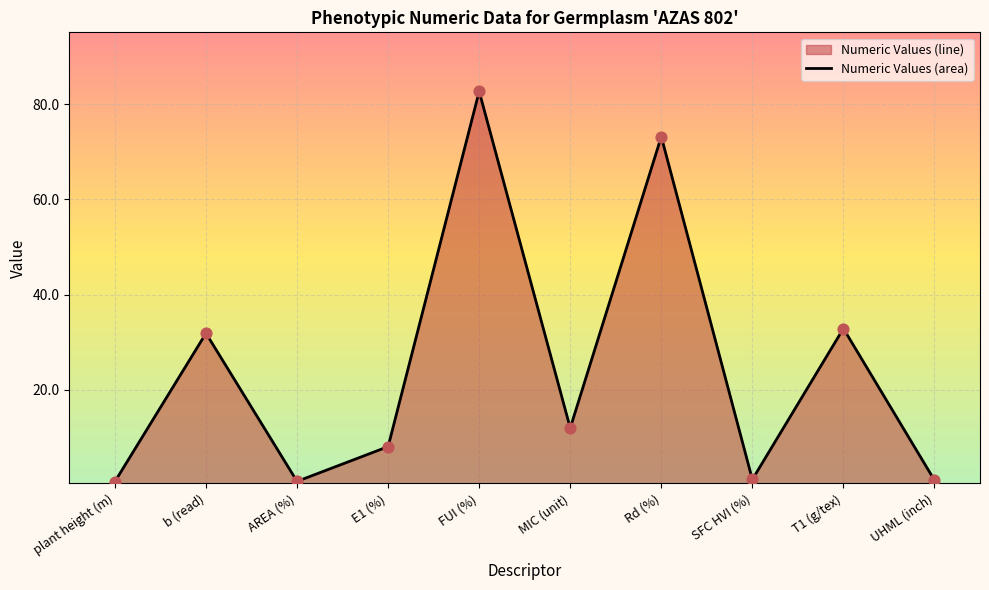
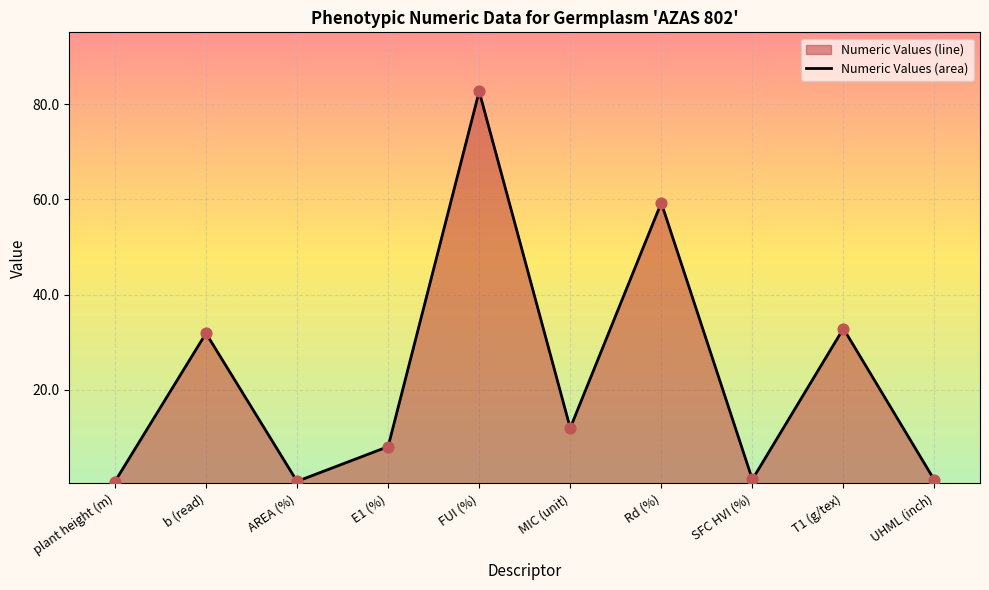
Rd (%): 73 -> 59
